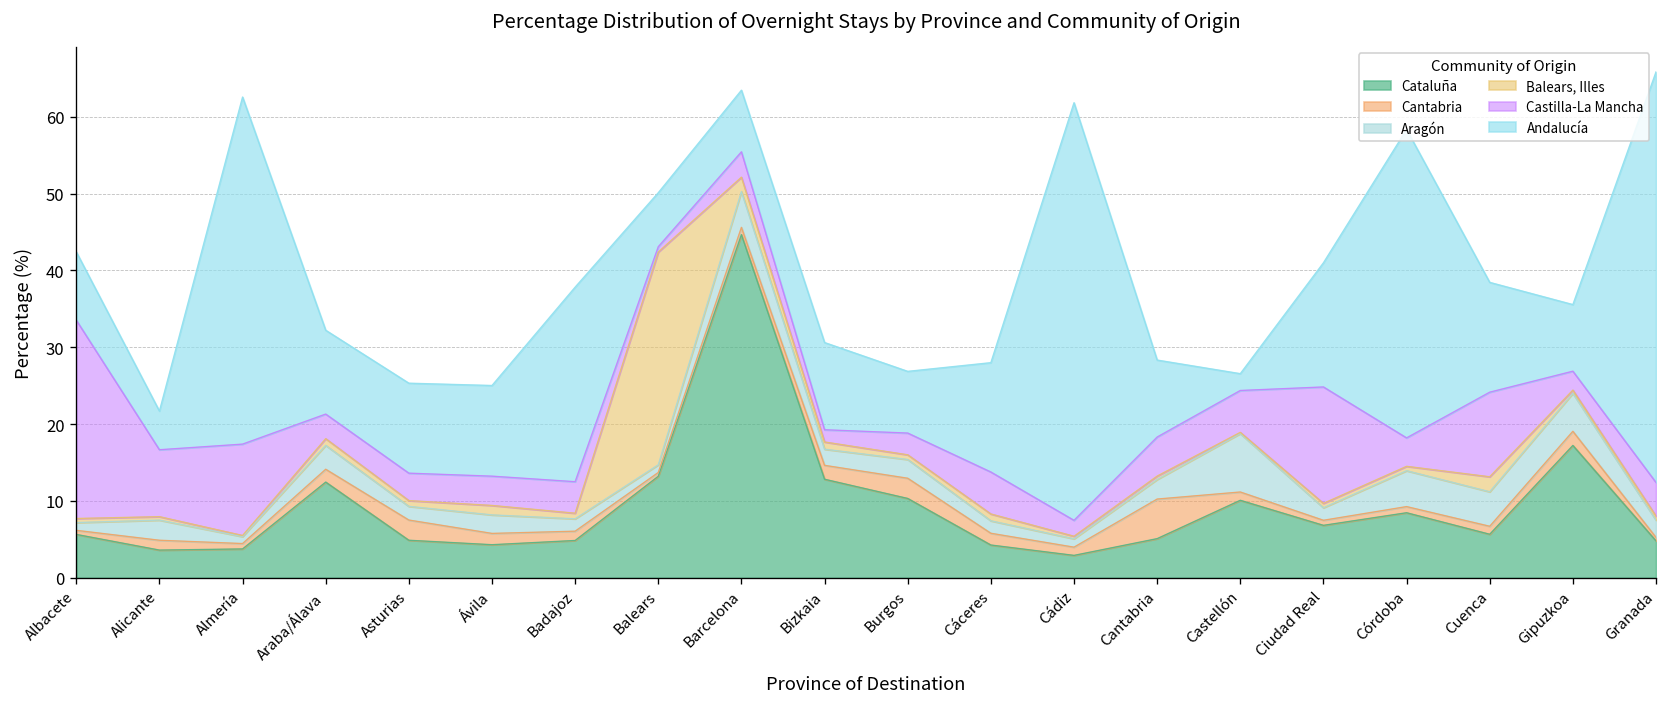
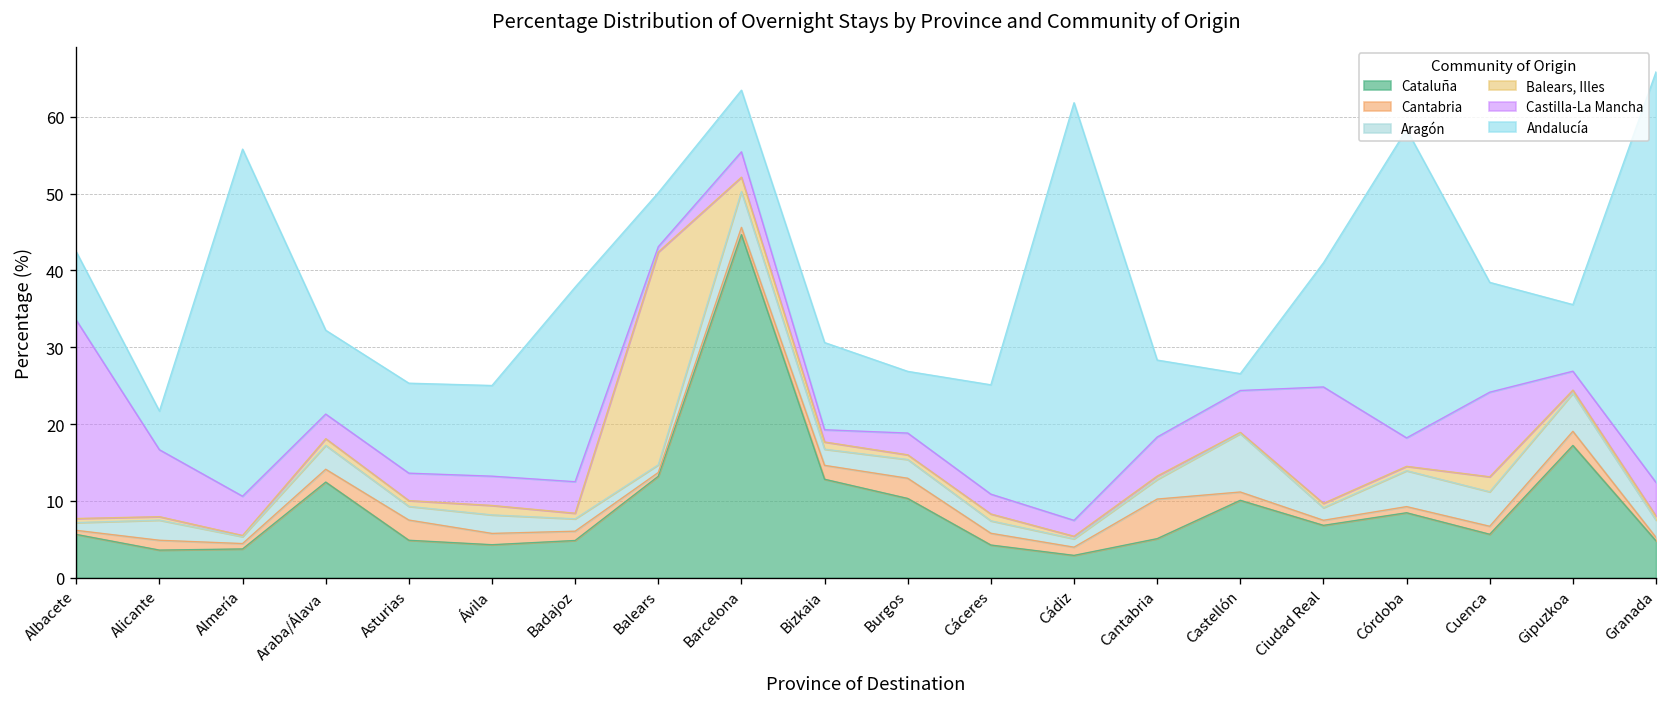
Castilla-La Mancha, Almería: 12 -> 5
Castilla-La Mancha, Cáceres: 5 -> 3
